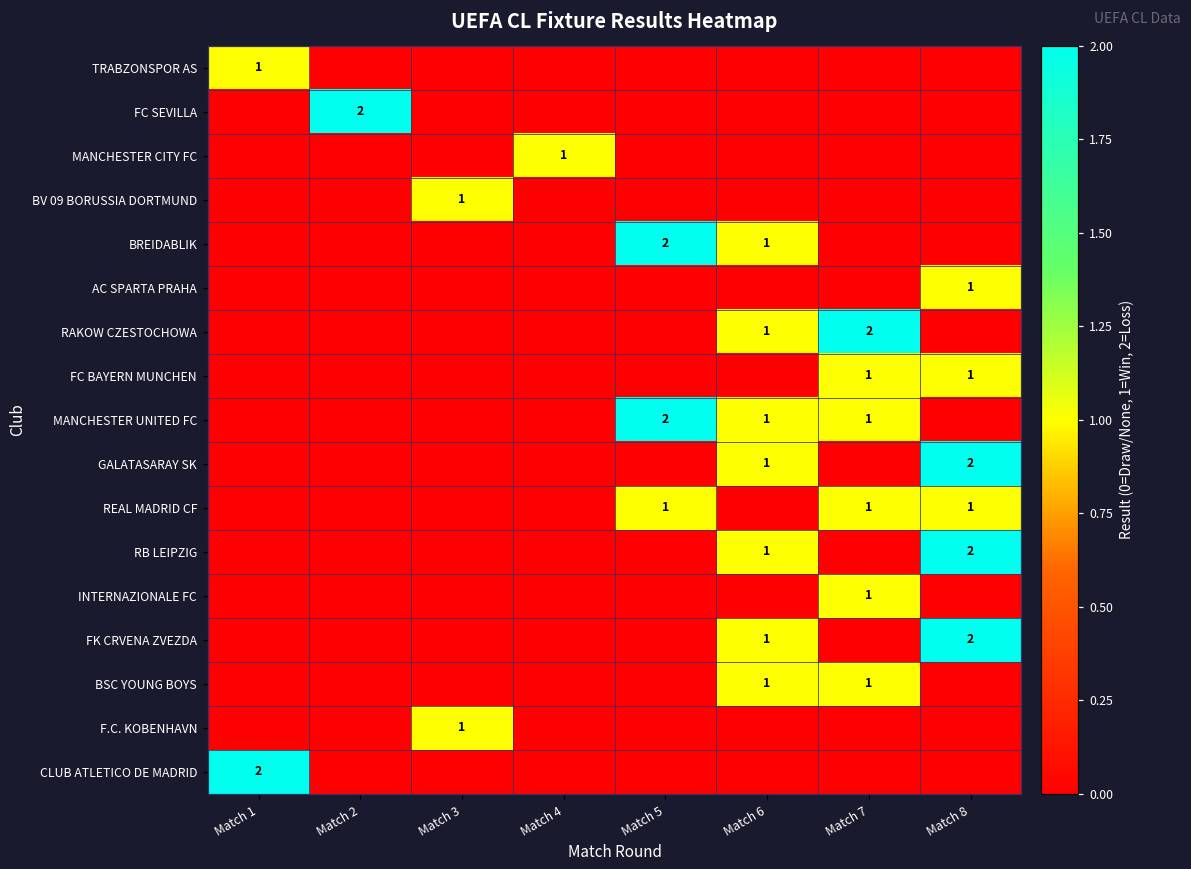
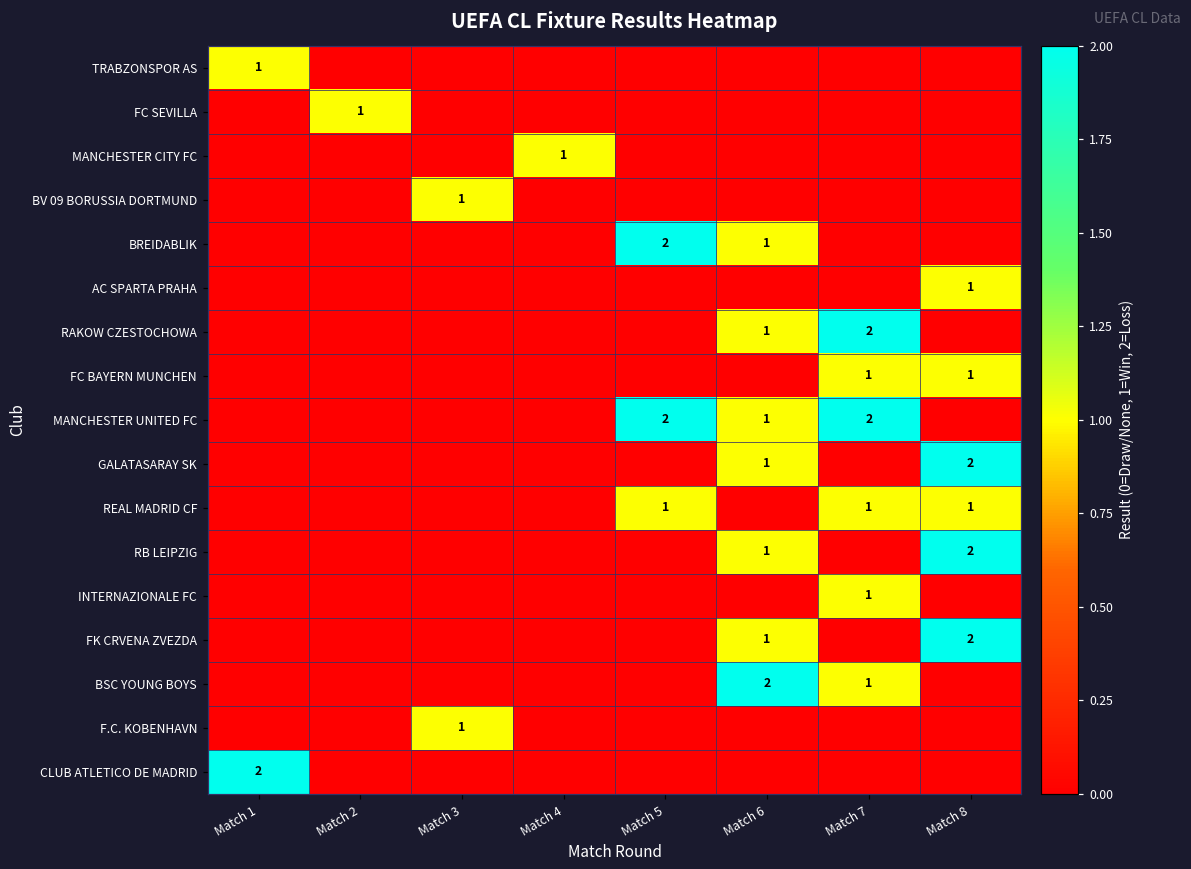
FC SEVILLA, Match 2: 2 -> 1
MANCHESTER UNITED FC, Match 7: 1 -> 2
BSC YOUNG BOYS, Match 6: 1 -> 2
